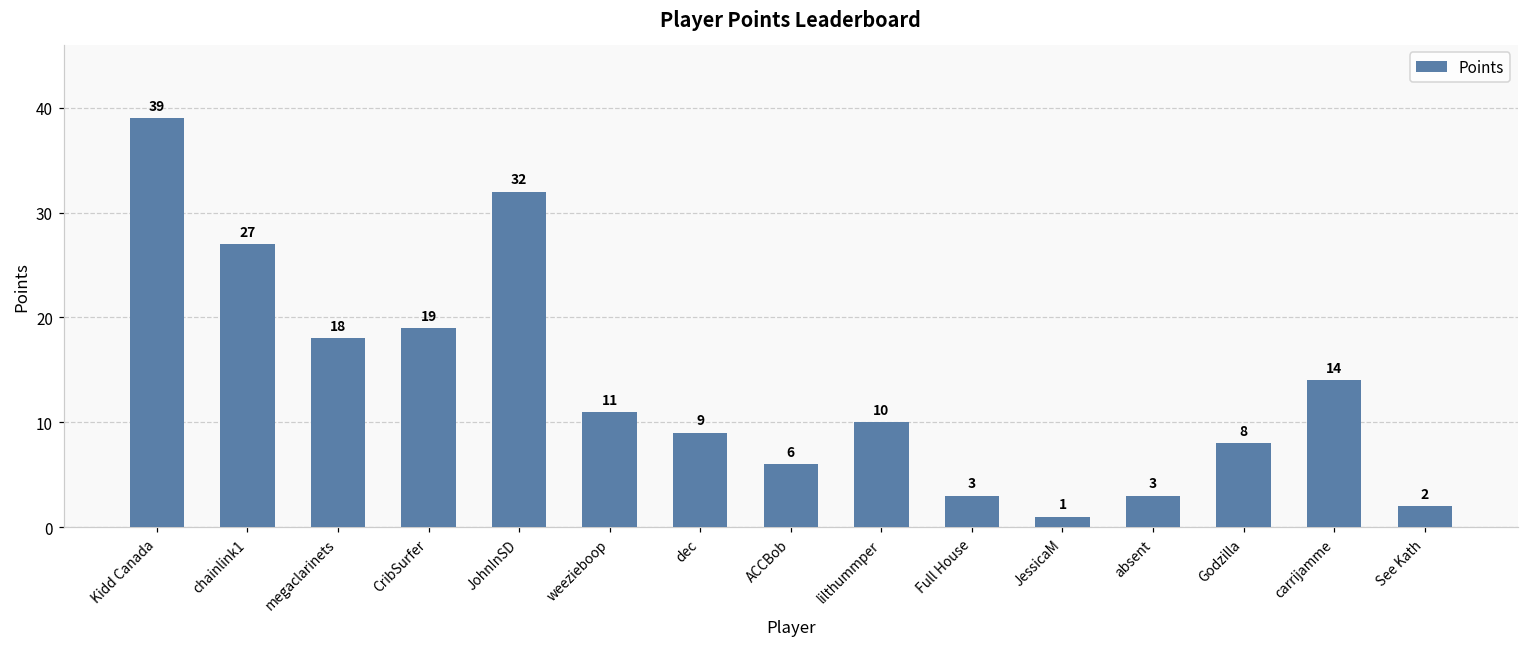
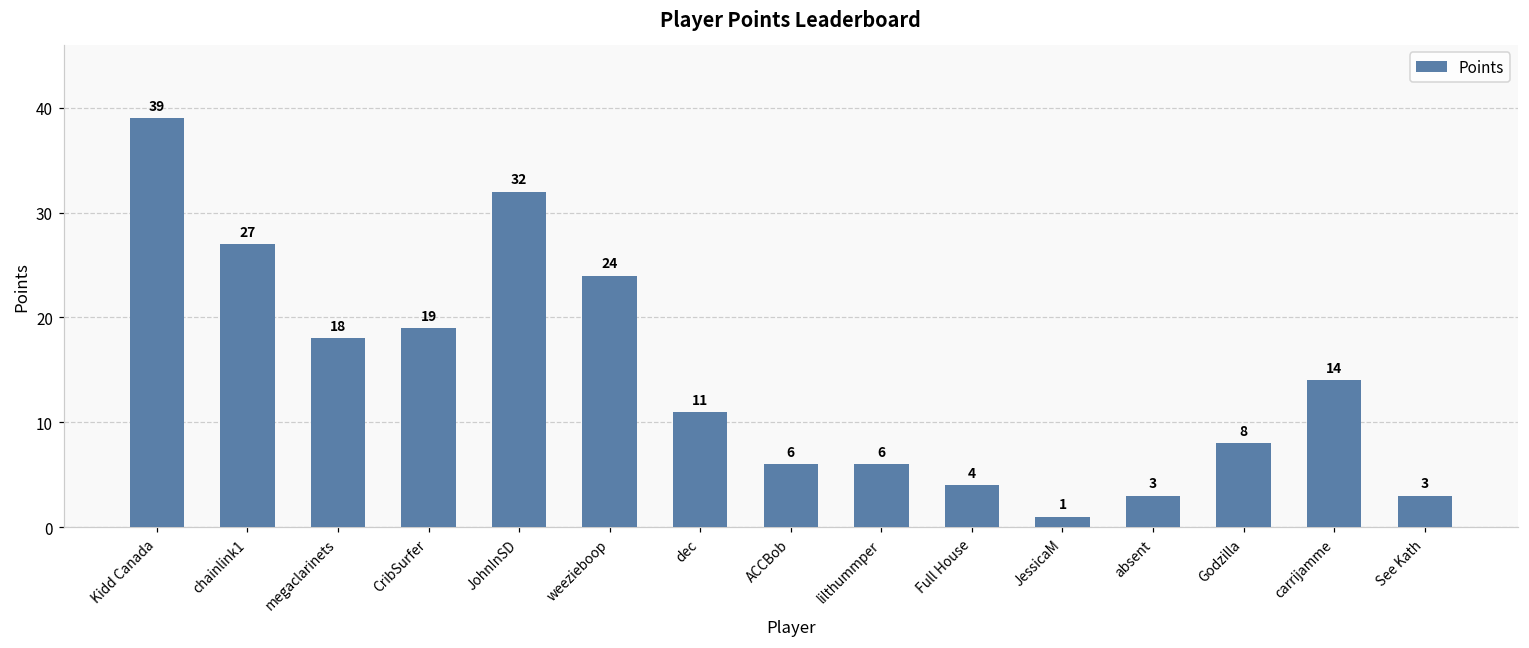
weezieboop: 11 -> 24
dec: 9 -> 11
lilthummper: 10 -> 6
Full House: 3 -> 4
See Kath: 2 -> 3
